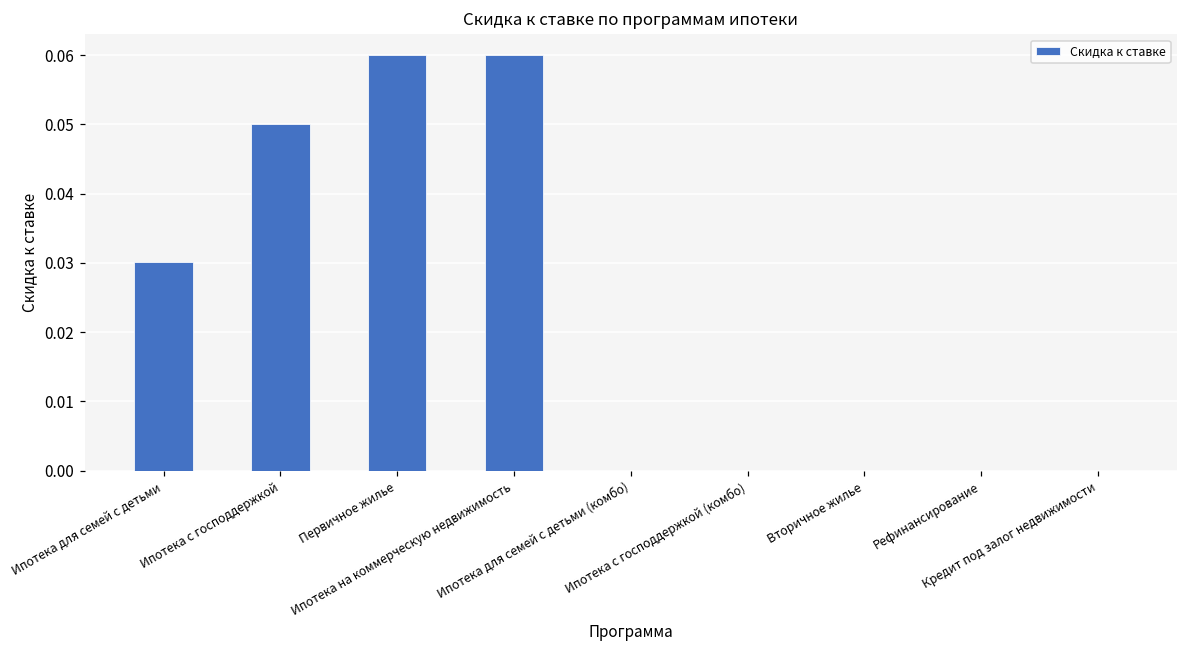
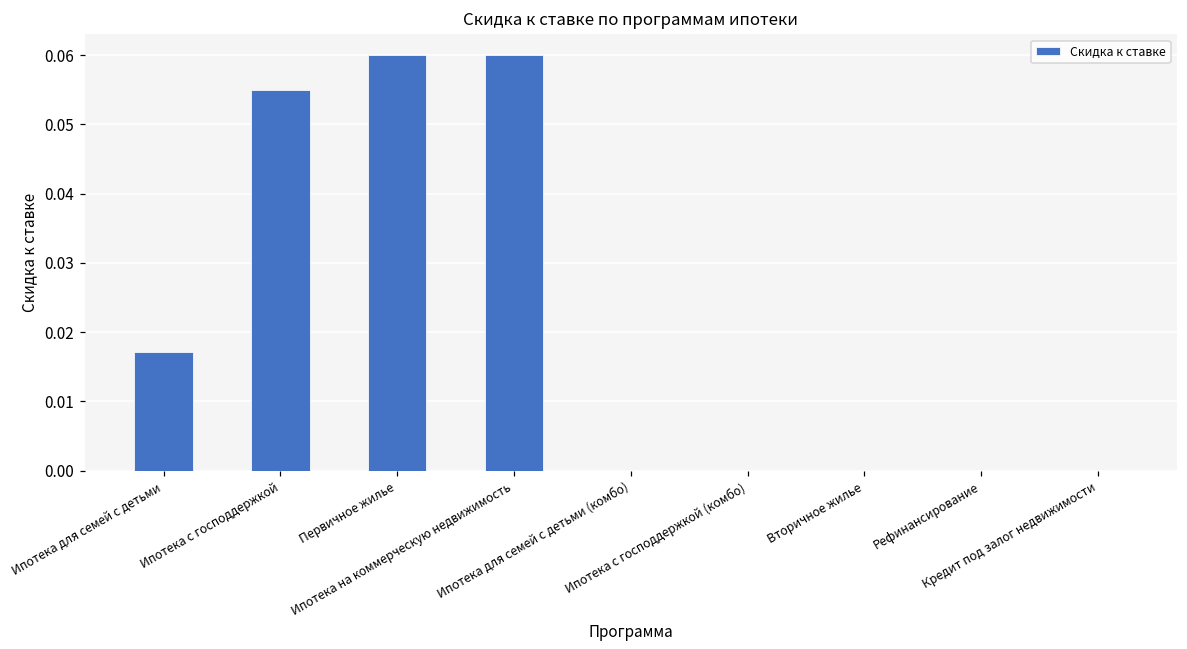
Ипотека для семей с детьми: 0.030 -> 0.017
Ипотека с господдержкой: 0.050 -> 0.055
